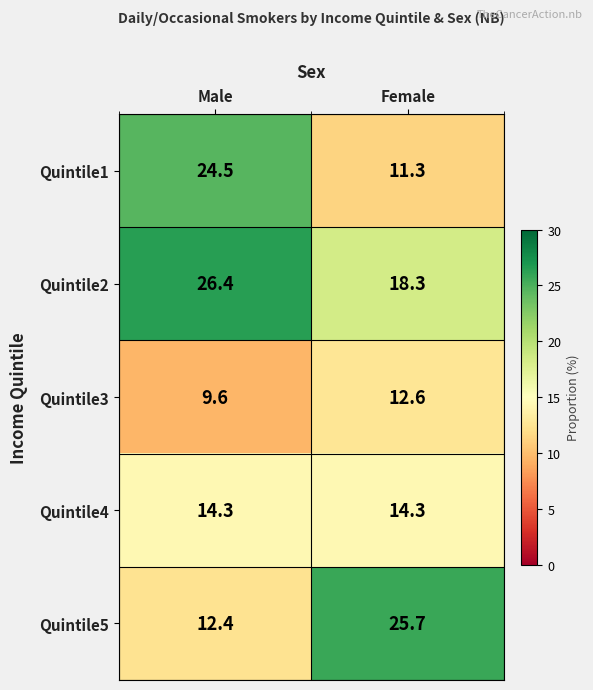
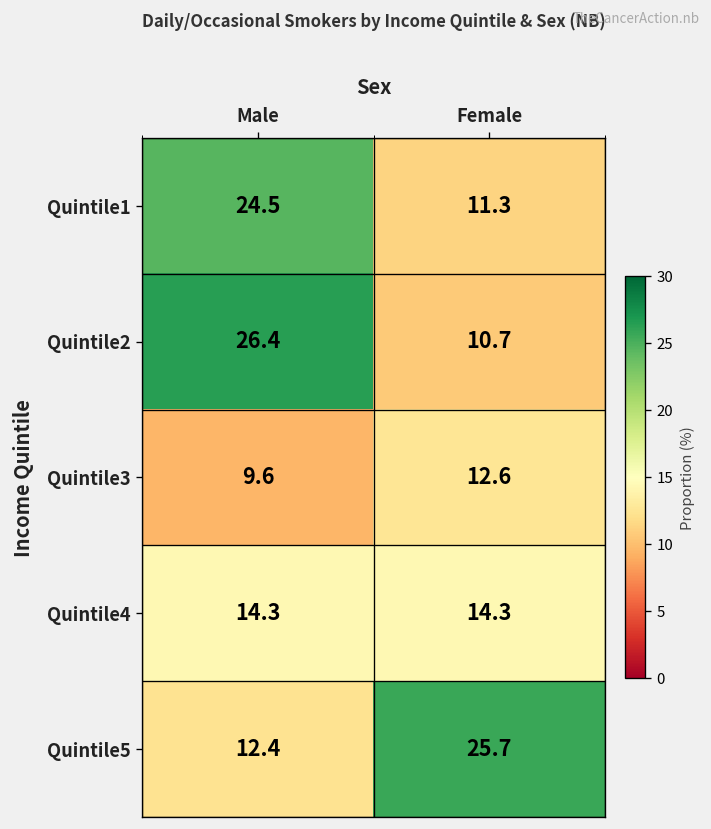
Quintile2, Female: 18.3 -> 10.7
